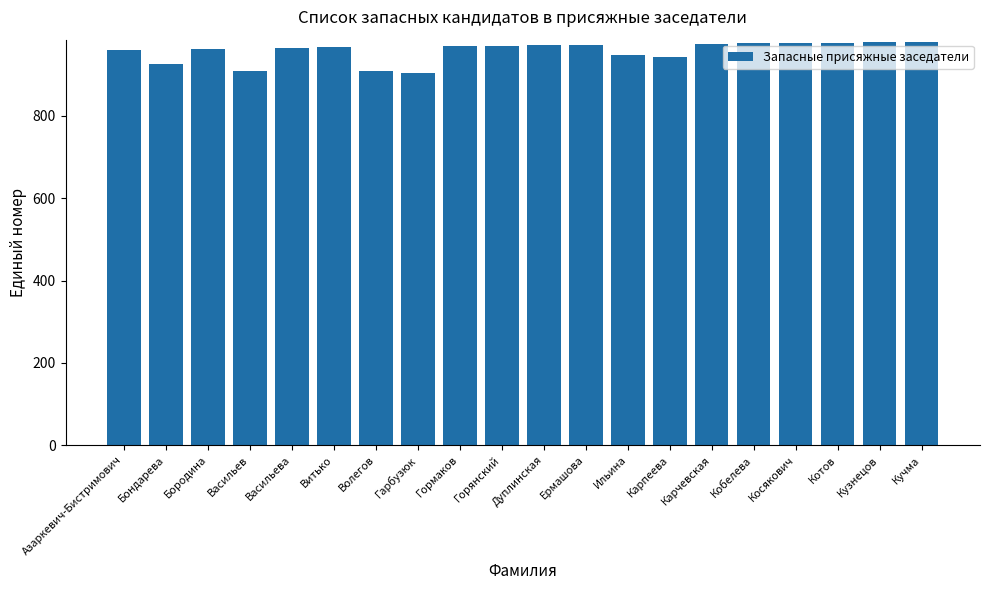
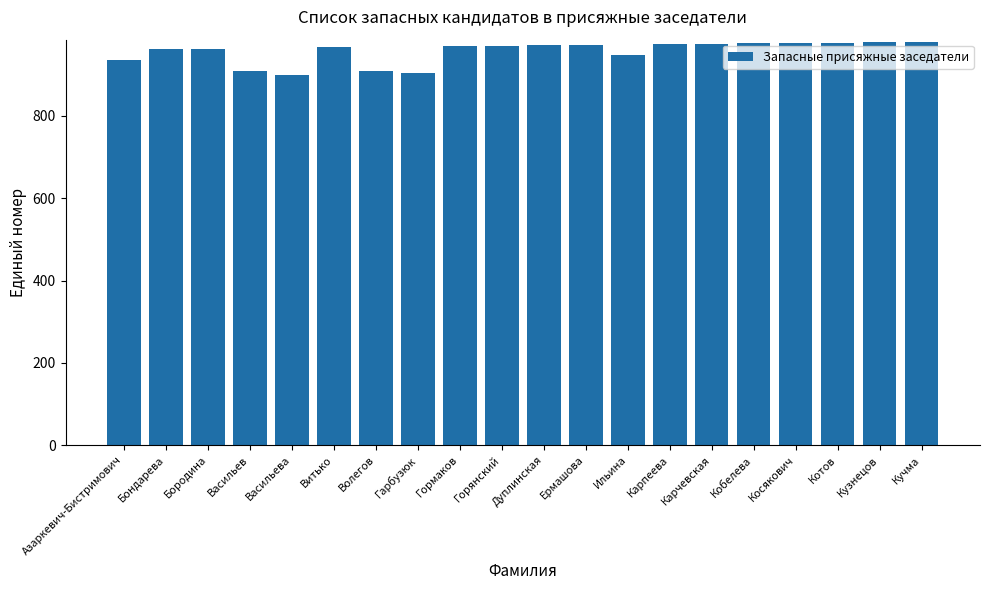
Азаркевич-Бистримович: 960 -> 940
Бондарева: 930 -> 960
Васильева: 970 -> 900
Карпеева: 940 -> 970
